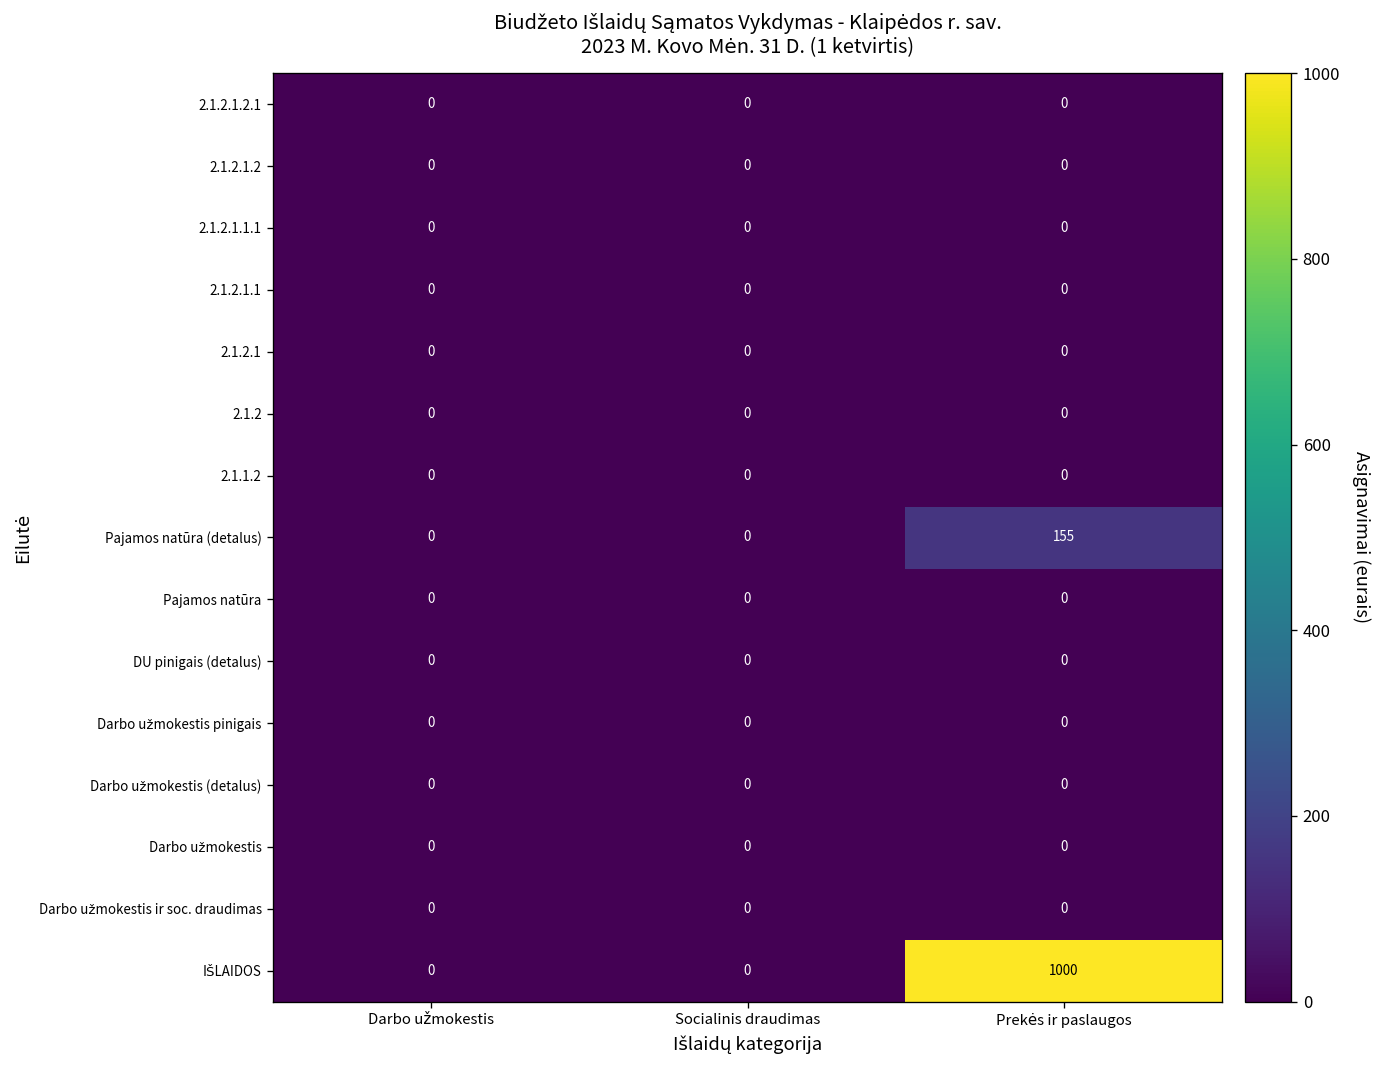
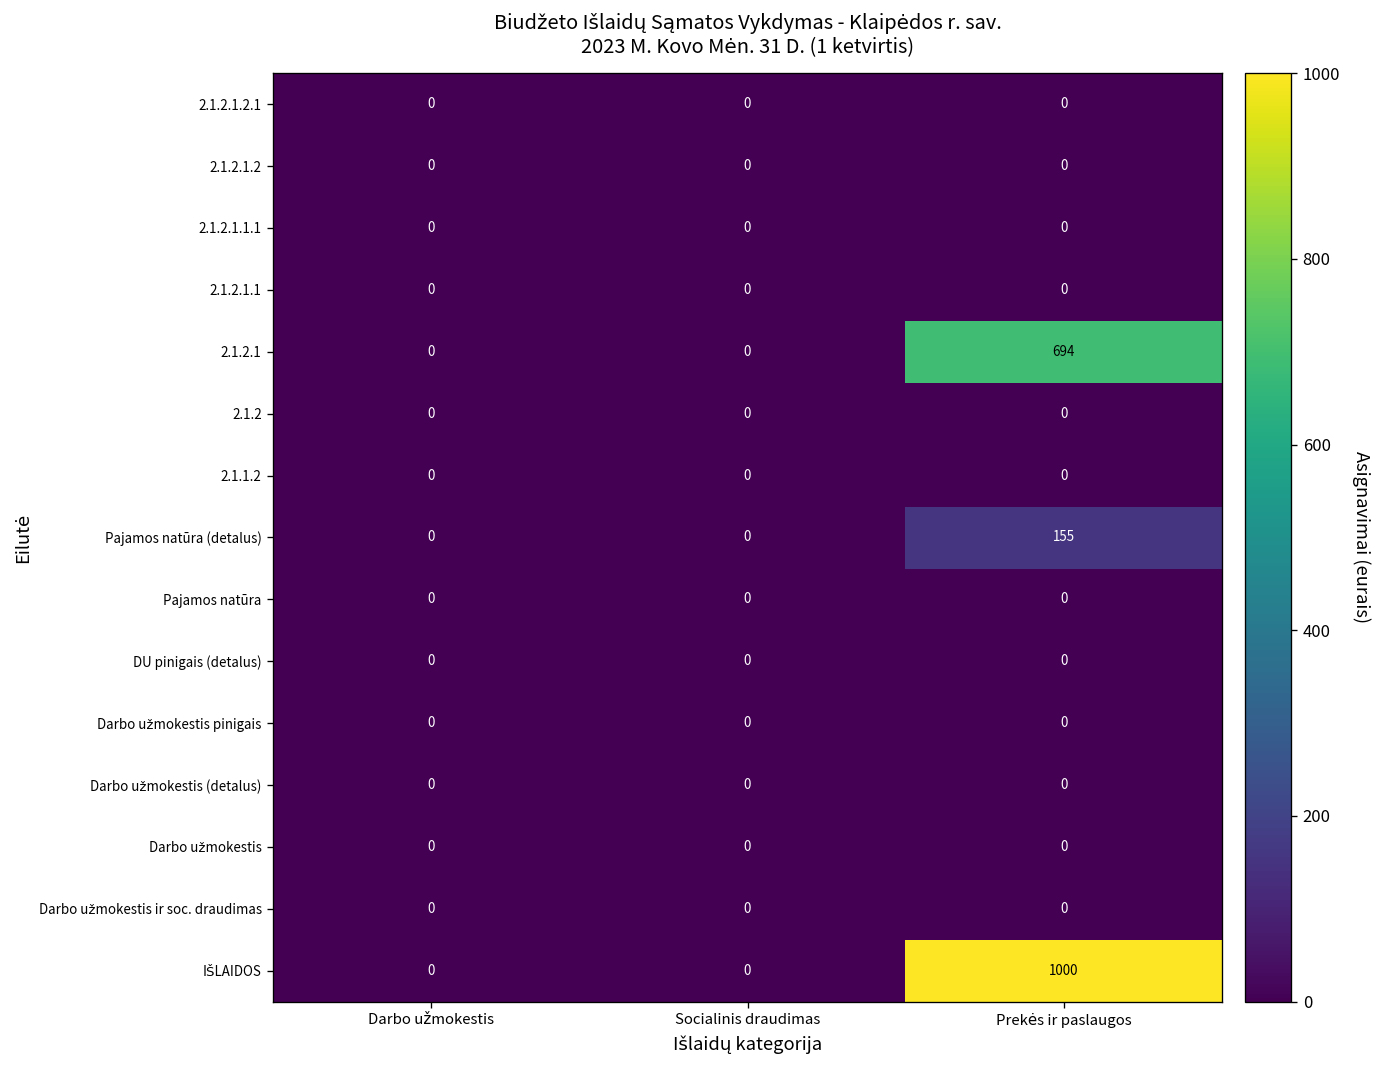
2.1.2.1, Prekės ir paslaugos: 0 -> 694
